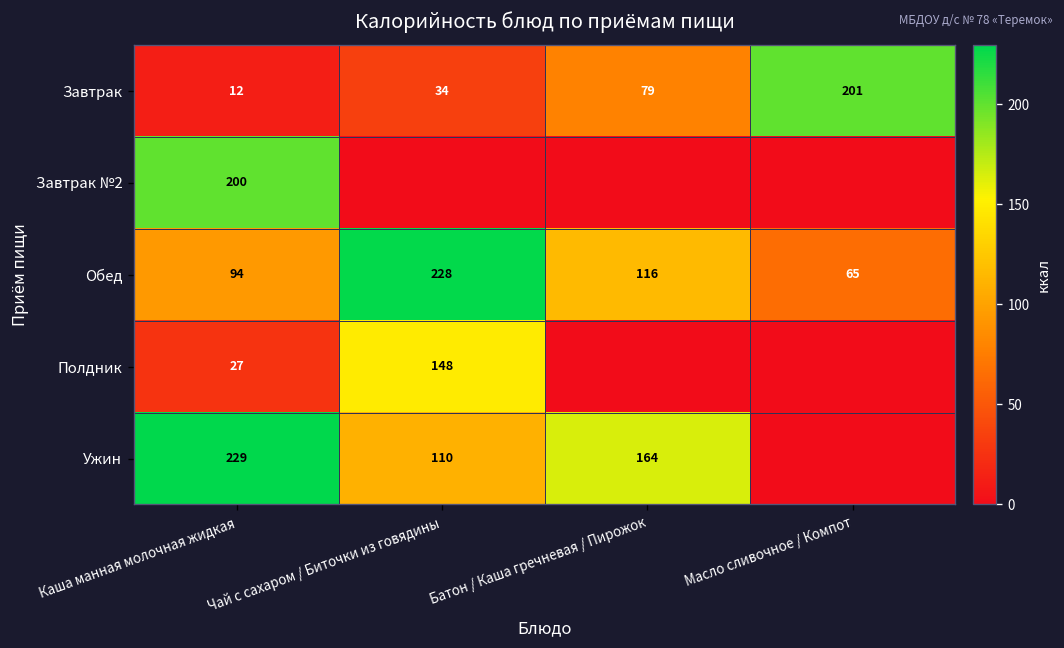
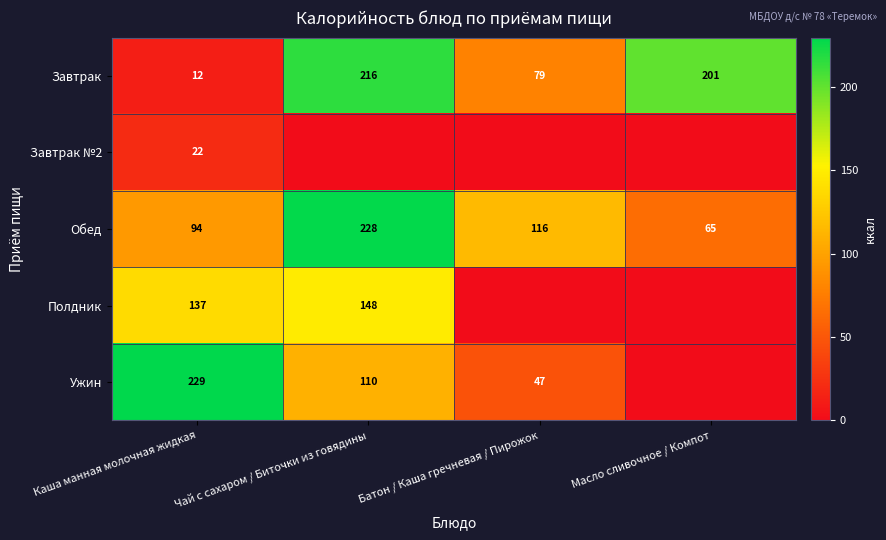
Завтрак, Чай с сахаром / Биточки из говядины: 34 -> 216
Завтрак №2, Каша манная молочная жидкая: 200 -> 22
Полдник, Каша манная молочная жидкая: 27 -> 137
Ужин, Батон / Каша гречневая / Пирожок: 164 -> 47
